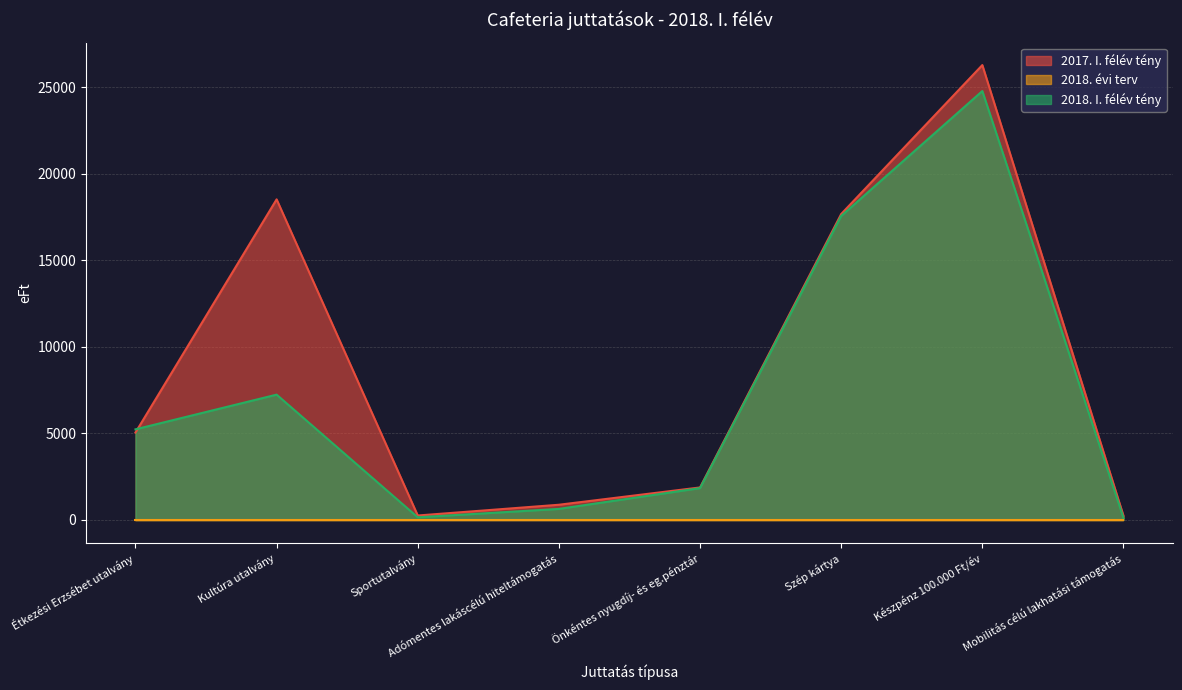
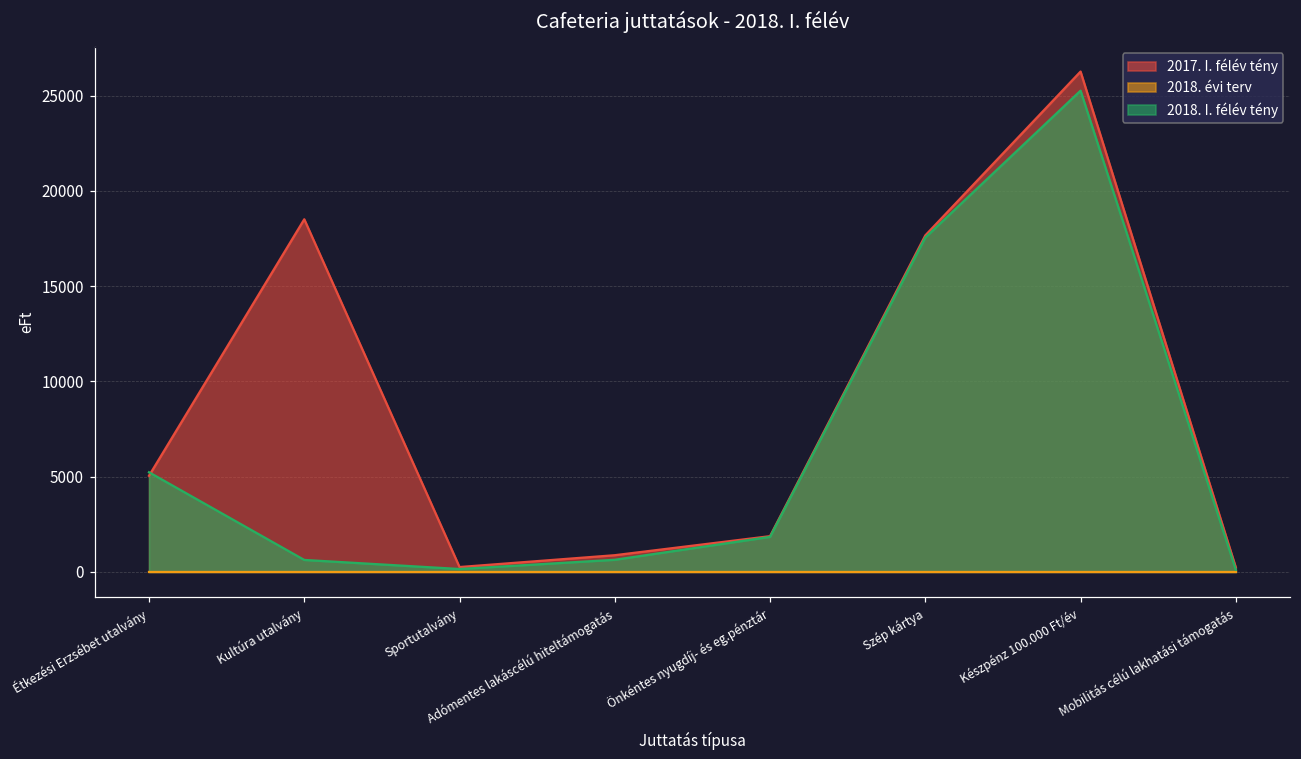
2018. I. félév tény, Kultúra utalvány: 7200 -> 600
2018. I. félév tény, Készpénz 100.000 Ft/év: 24800 -> 25300
